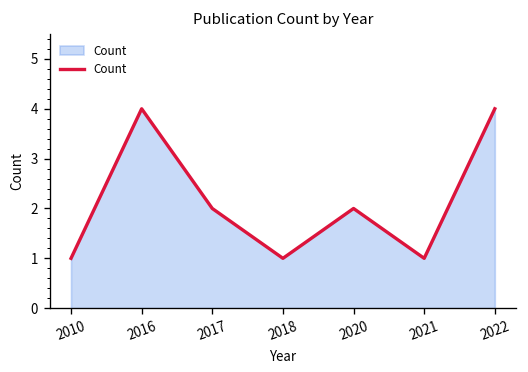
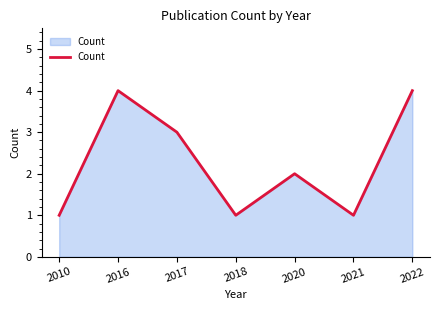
2017: 2 -> 3
